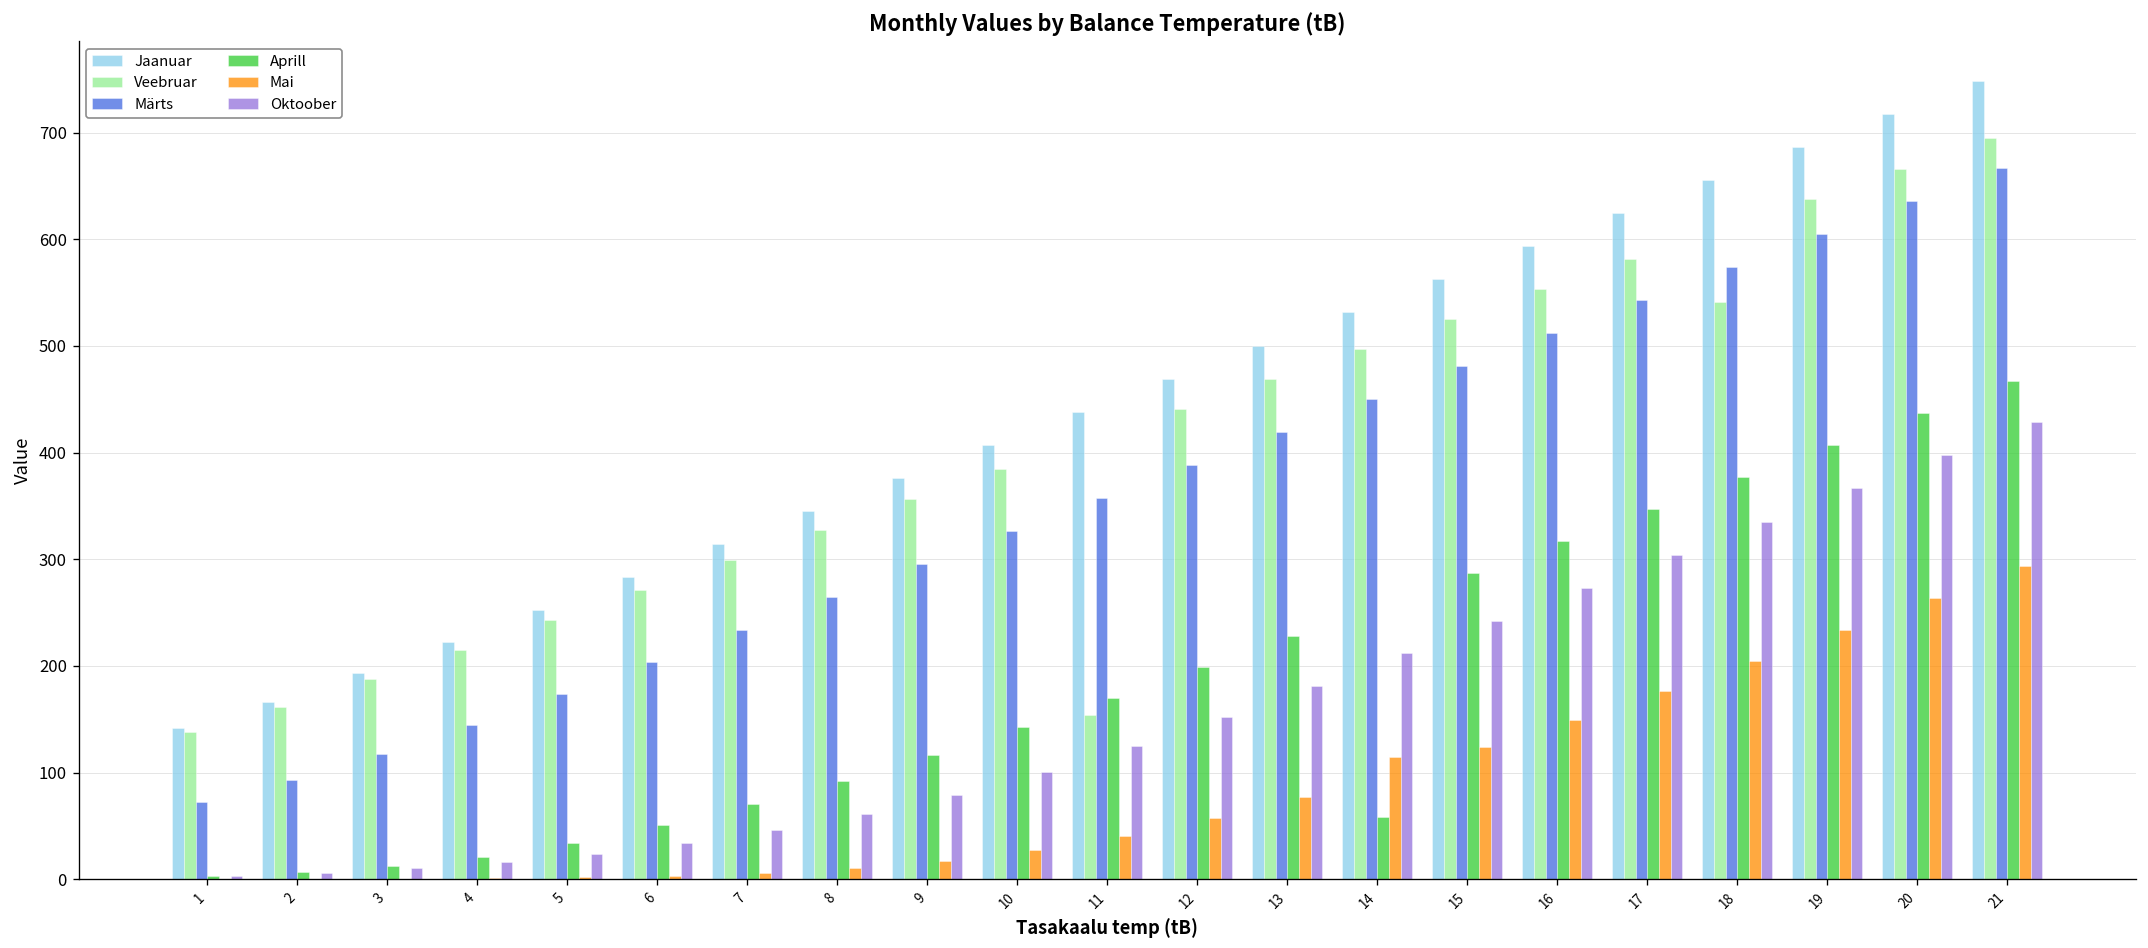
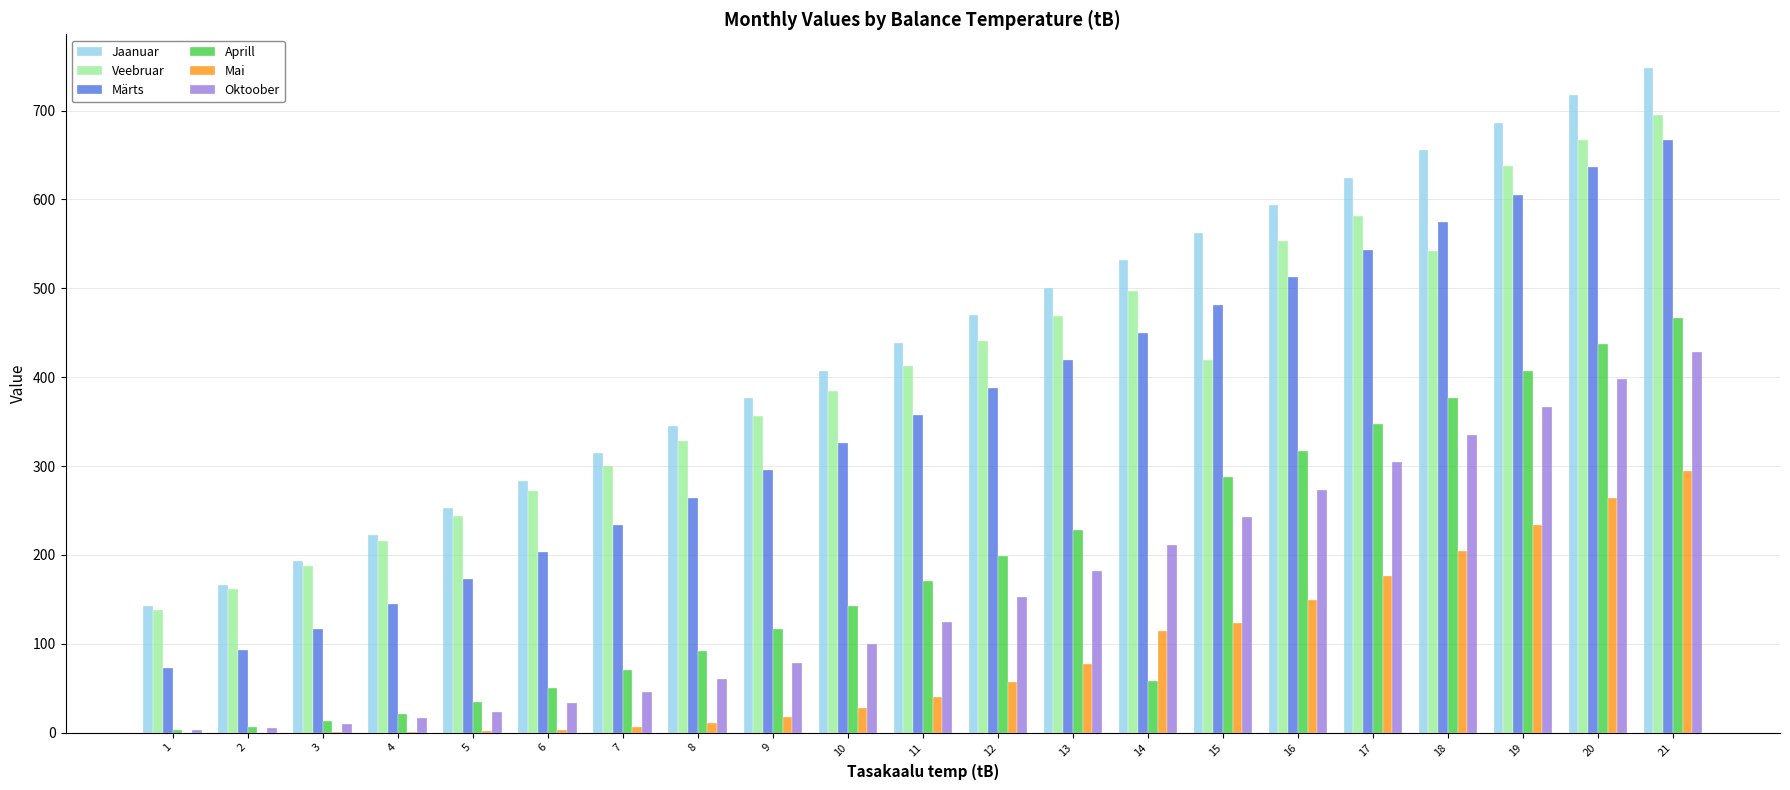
Veebruar, 11: 150 -> 410
Veebruar, 15: 530 -> 420
